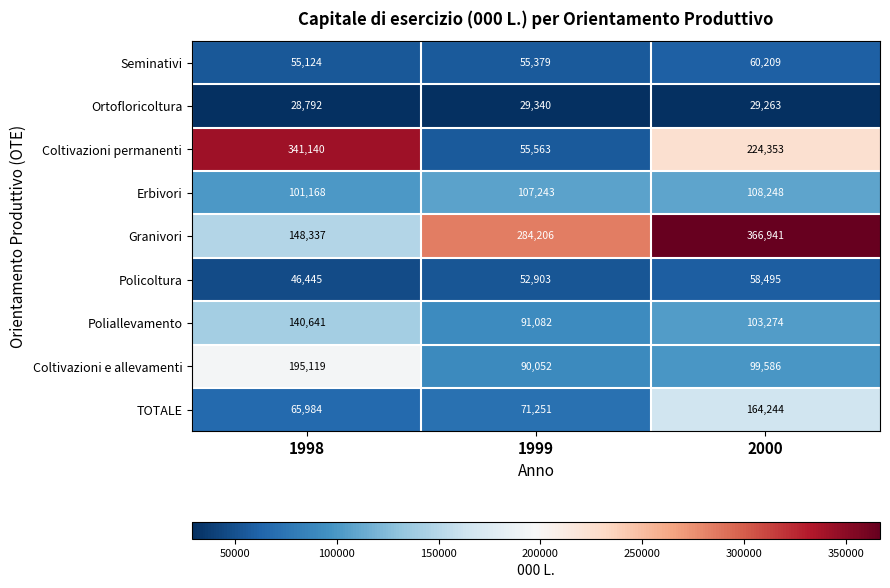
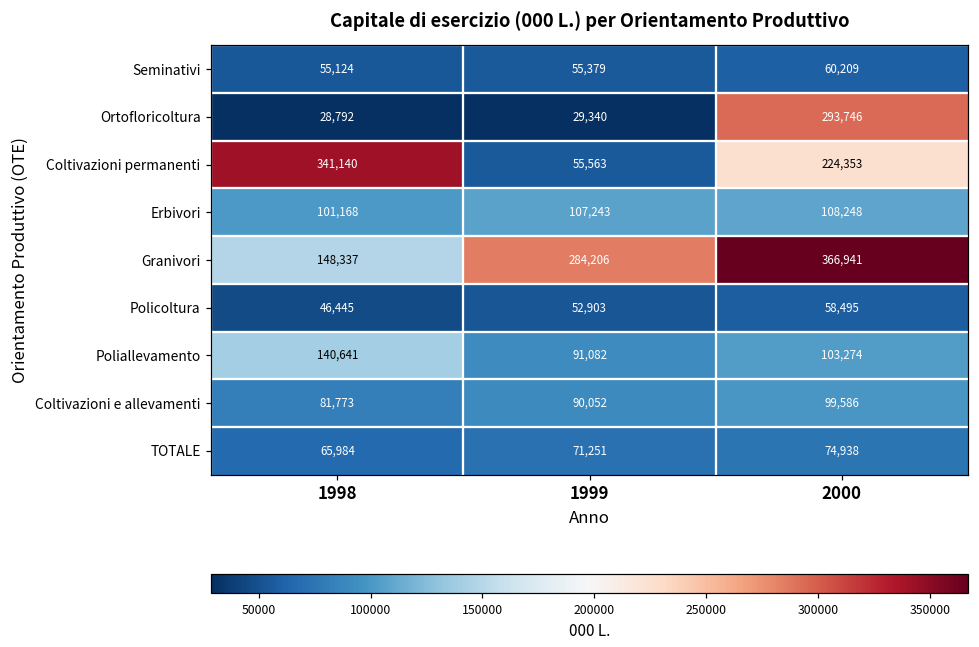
Ortofloricoltura, 2000: 29,263 -> 293,746
Coltivazioni e allevamenti, 1998: 195,119 -> 81,773
TOTALE, 2000: 164,244 -> 74,938
